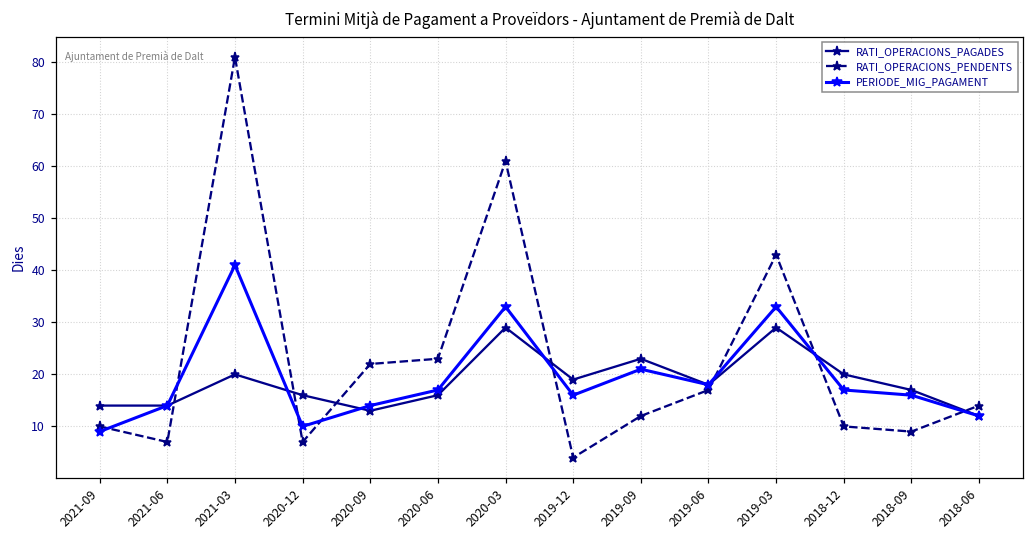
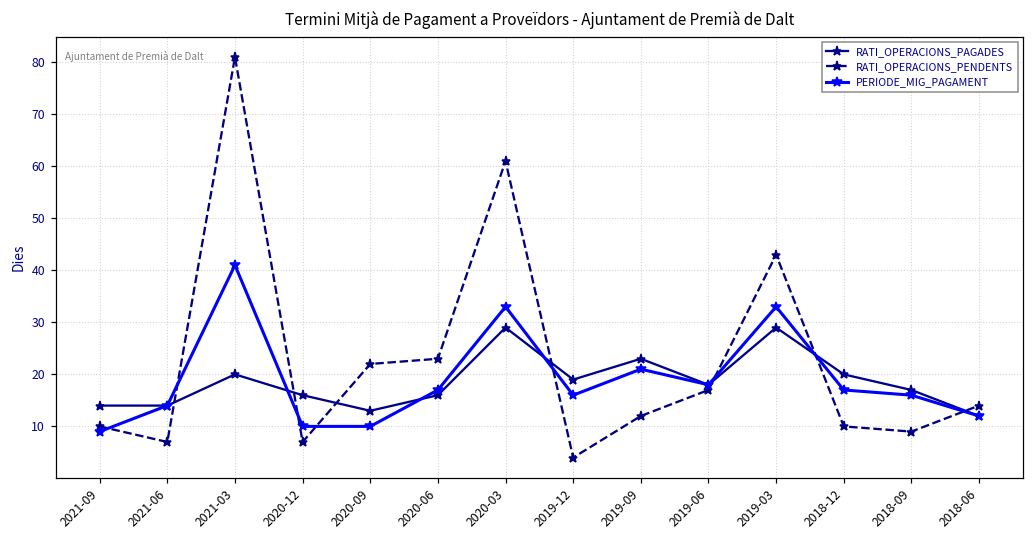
PERIODE_MIG_PAGAMENT, 2020-09: 14 -> 10
